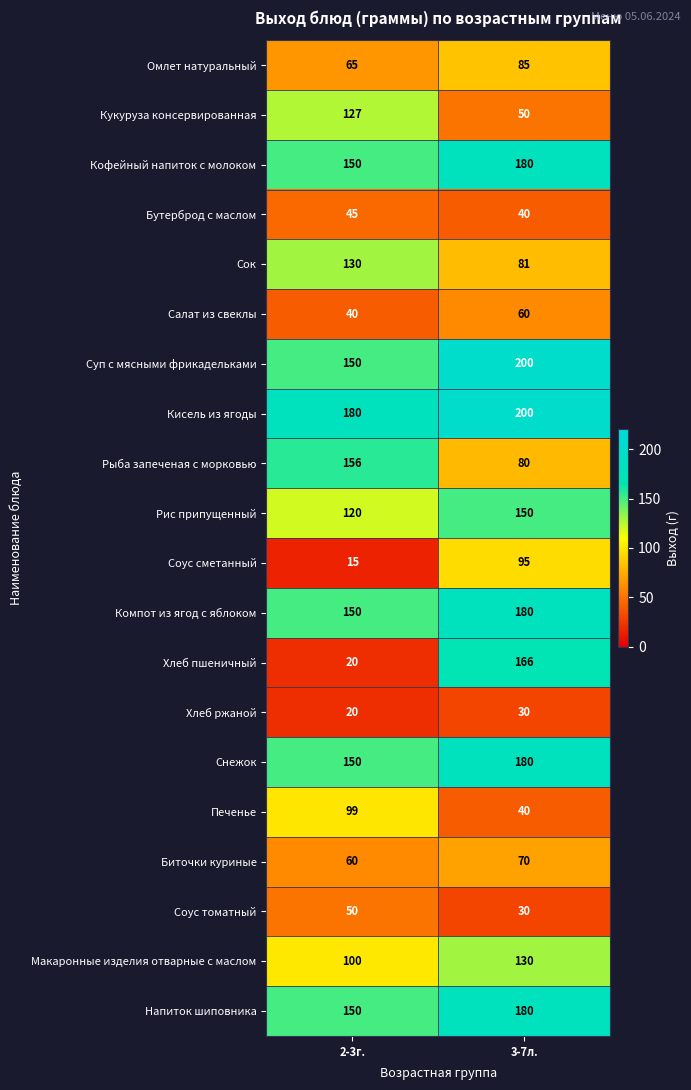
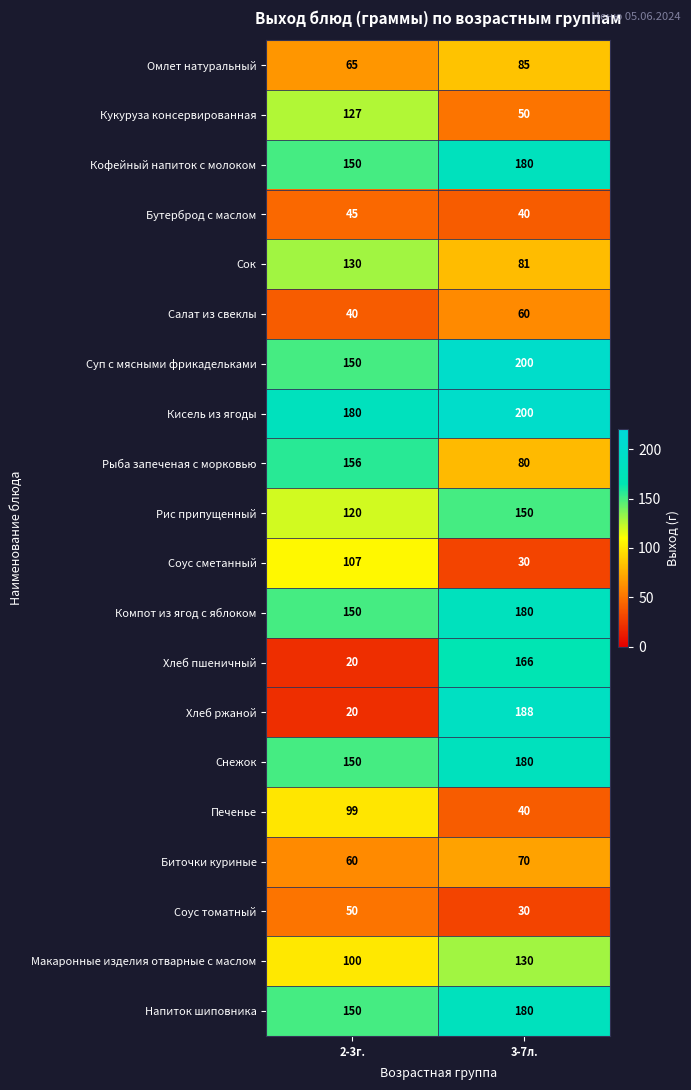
Соус сметанный, 2-3г.: 15 -> 107
Соус сметанный, 3-7л.: 95 -> 30
Хлеб ржаной, 3-7л.: 30 -> 188
